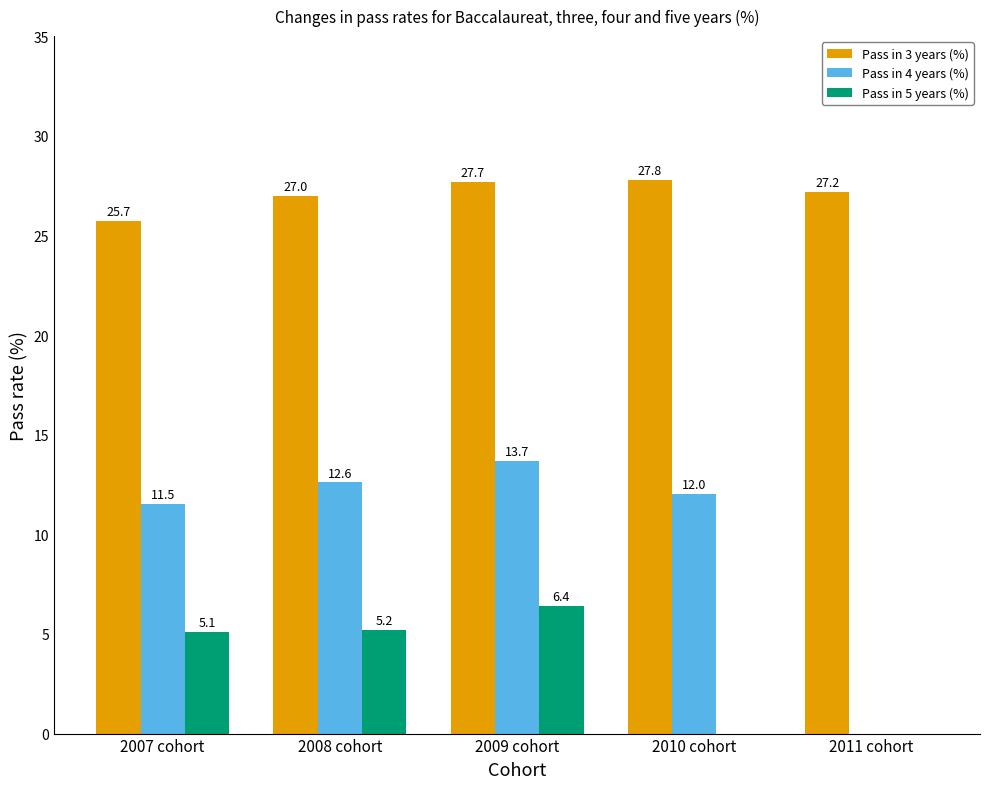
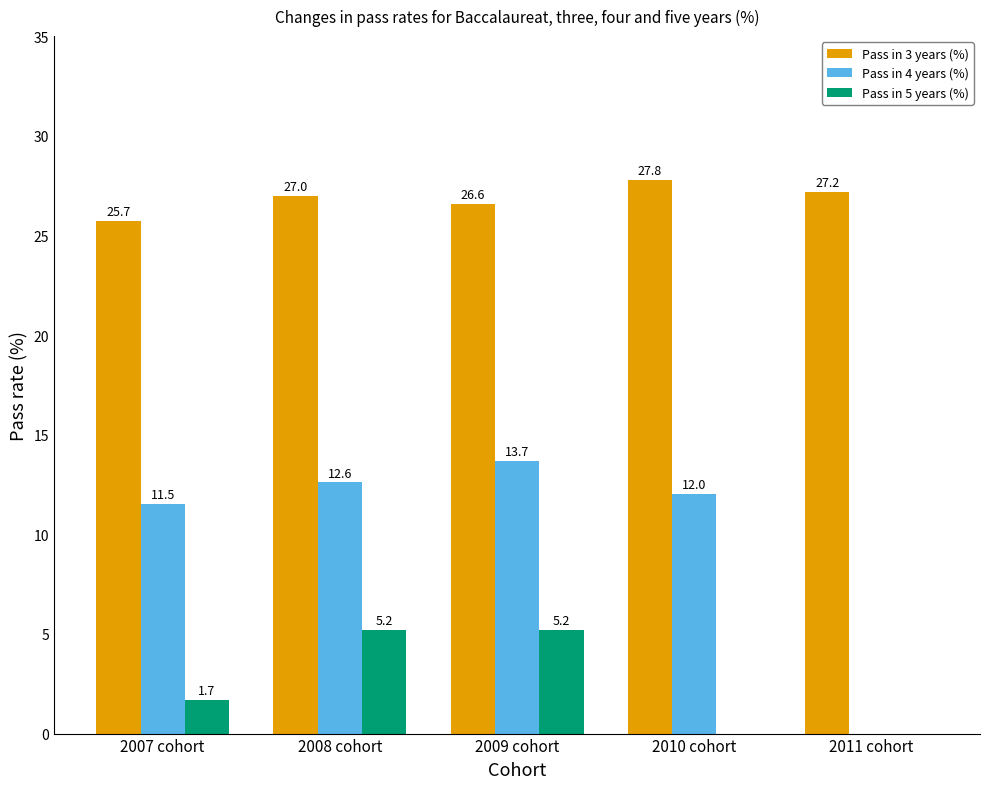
Pass in 5 years (%), 2007 cohort: 5.1 -> 1.7
Pass in 3 years (%), 2009 cohort: 27.7 -> 26.6
Pass in 5 years (%), 2009 cohort: 6.4 -> 5.2
